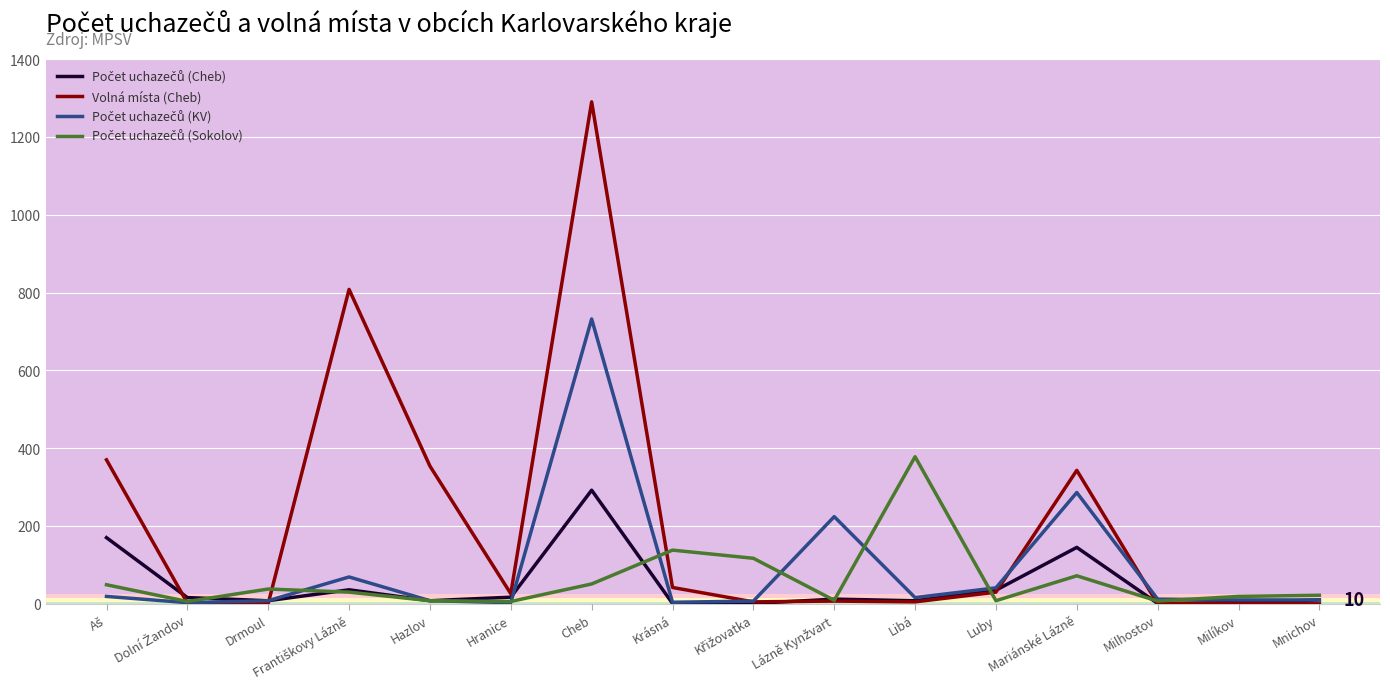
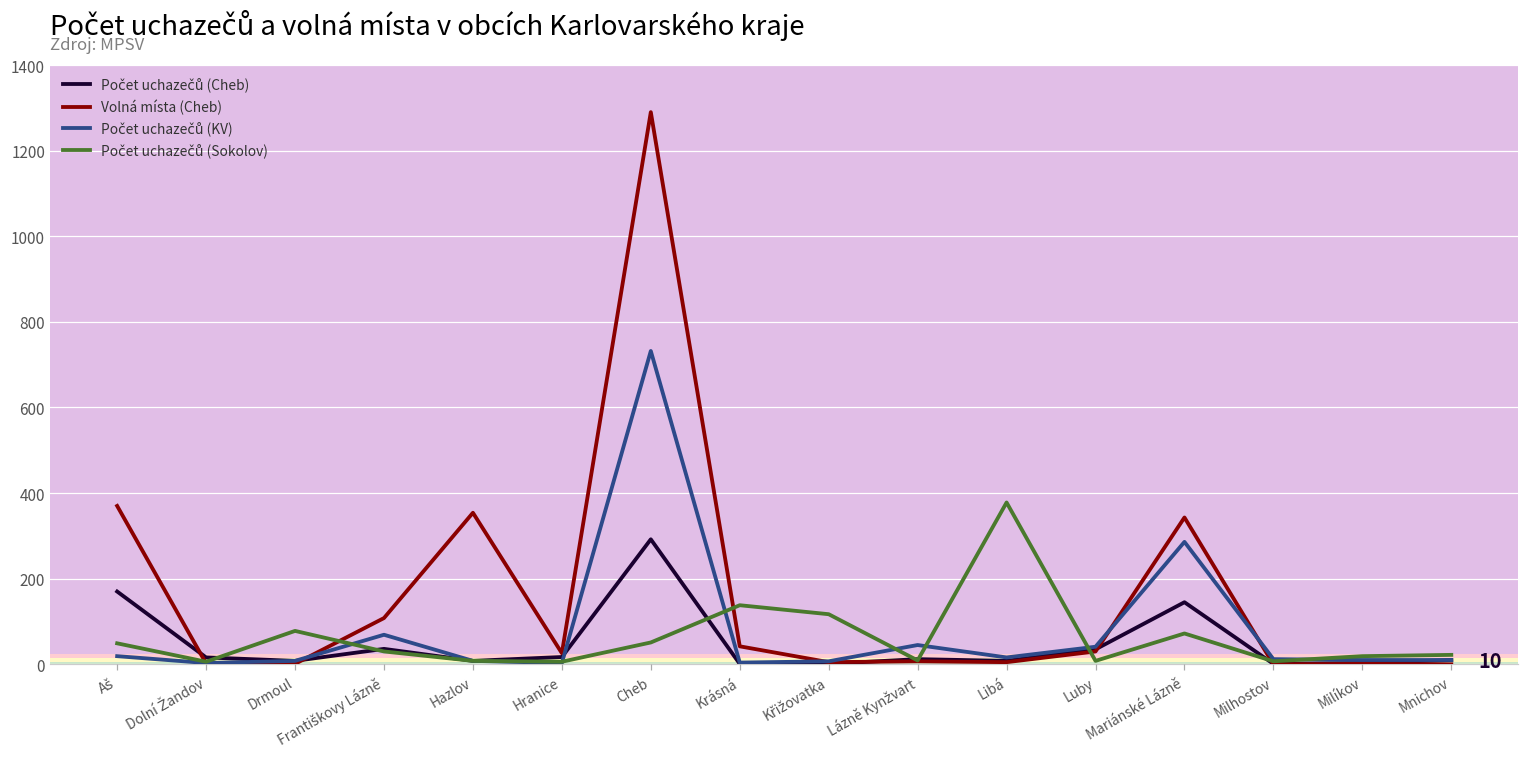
Počet uchazečů (Sokolov), Drmoul: 40 -> 80
Volná místa (Cheb), Františkovy Lázně: 810 -> 110
Počet uchazečů (KV), Lázně Kynžvart: 220 -> 50
